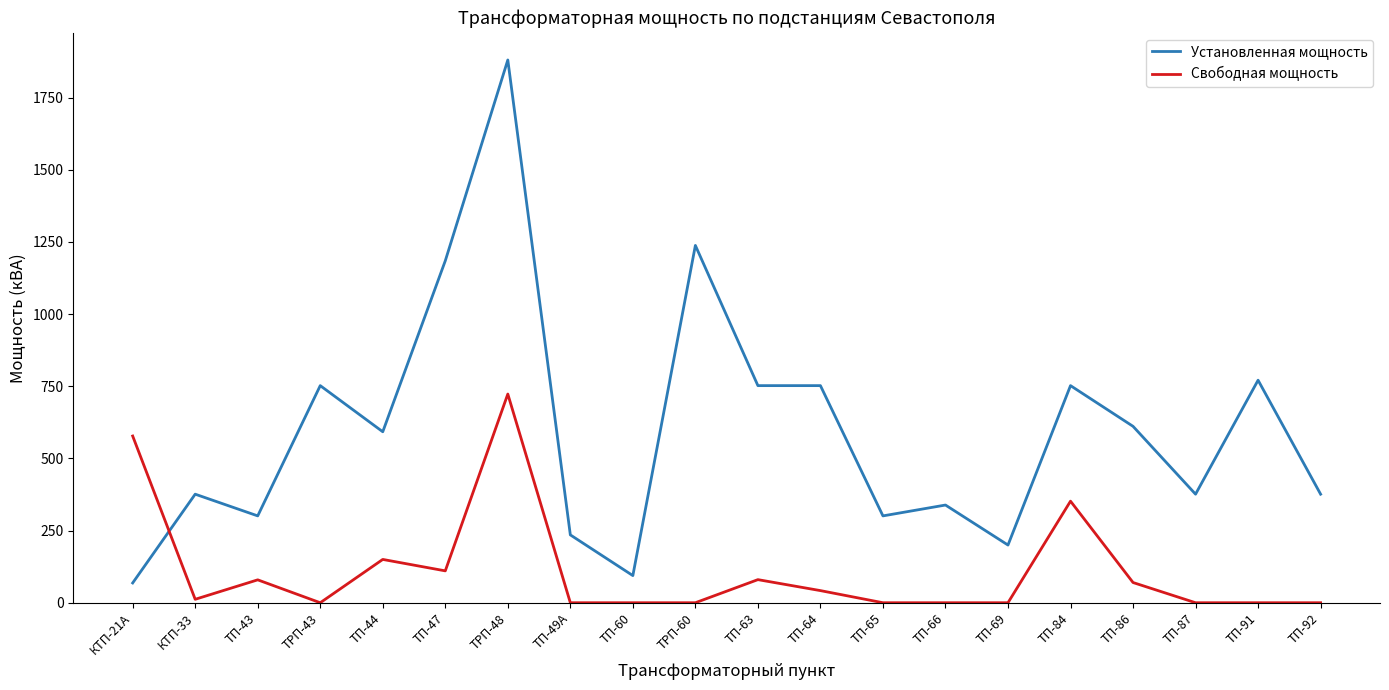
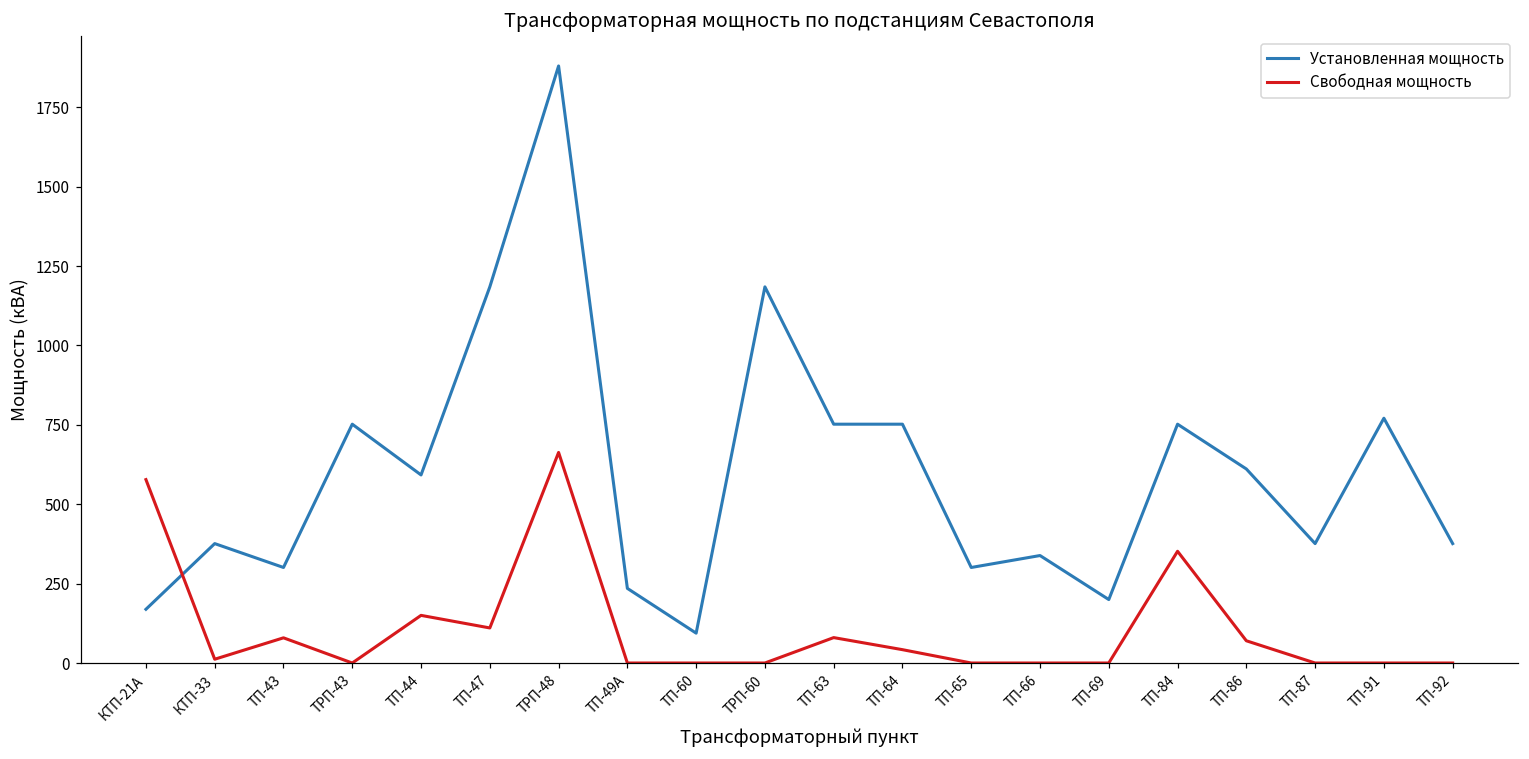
Установленная мощность, КТП-21А: 70 -> 170
Свободная мощность, ТРП-48: 720 -> 660
Установленная мощность, ТРП-60: 1240 -> 1180
